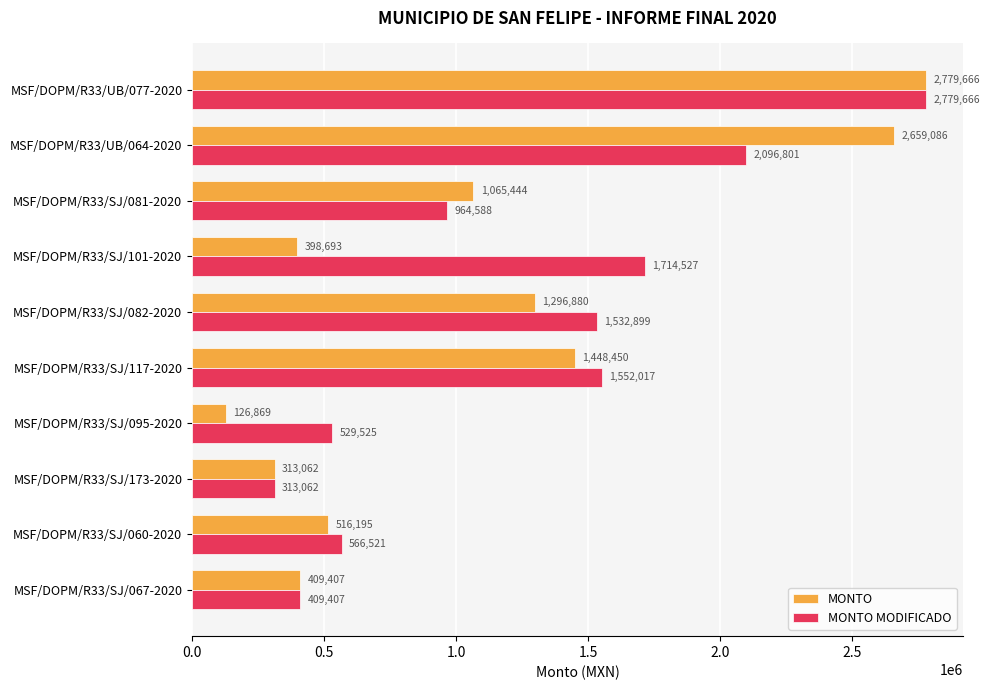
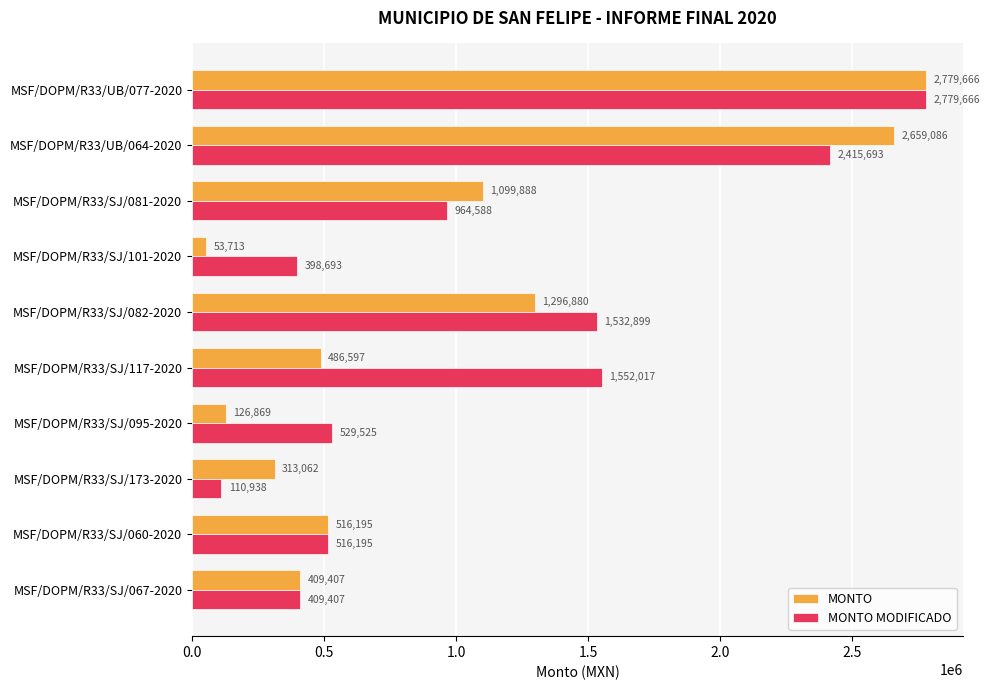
MONTO MODIFICADO, MSF/DOPM/R33/UB/064-2020: 2,096,801 -> 2,415,693
MONTO, MSF/DOPM/R33/SJ/081-2020: 1,065,444 -> 1,099,888
MONTO, MSF/DOPM/R33/SJ/101-2020: 398,693 -> 53,713
MONTO MODIFICADO, MSF/DOPM/R33/SJ/101-2020: 1,714,527 -> 398,693
MONTO, MSF/DOPM/R33/SJ/117-2020: 1,448,450 -> 486,597
MONTO MODIFICADO, MSF/DOPM/R33/SJ/173-2020: 313,062 -> 110,938
MONTO MODIFICADO, MSF/DOPM/R33/SJ/060-2020: 566,521 -> 516,195
